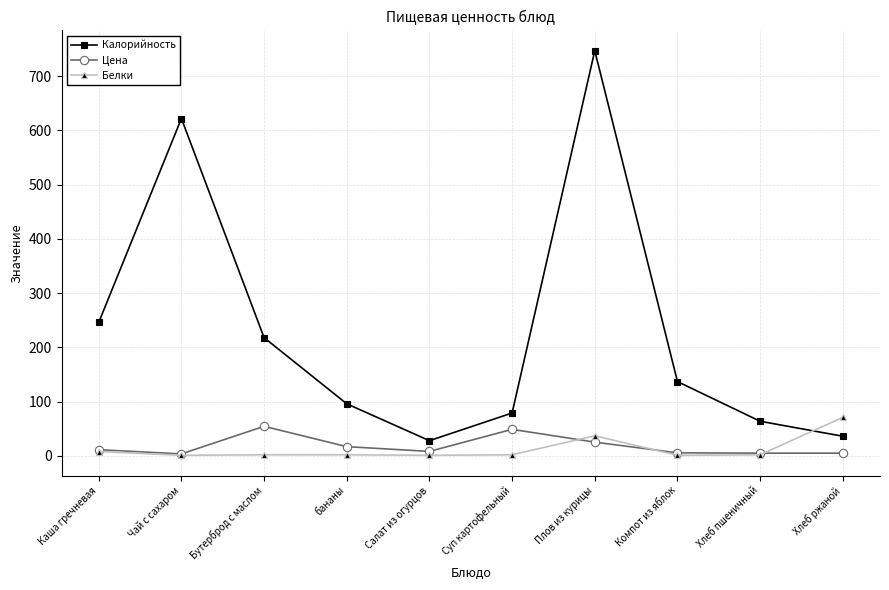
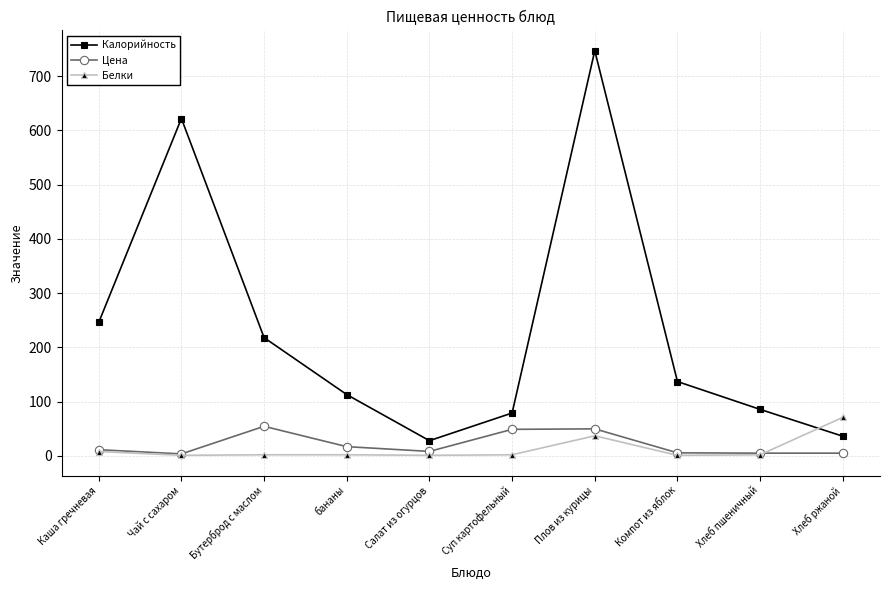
Калорийность, бананы: 100 -> 110
Цена, Плов из курицы: 30 -> 50
Калорийность, Хлеб пшеничный: 60 -> 90
